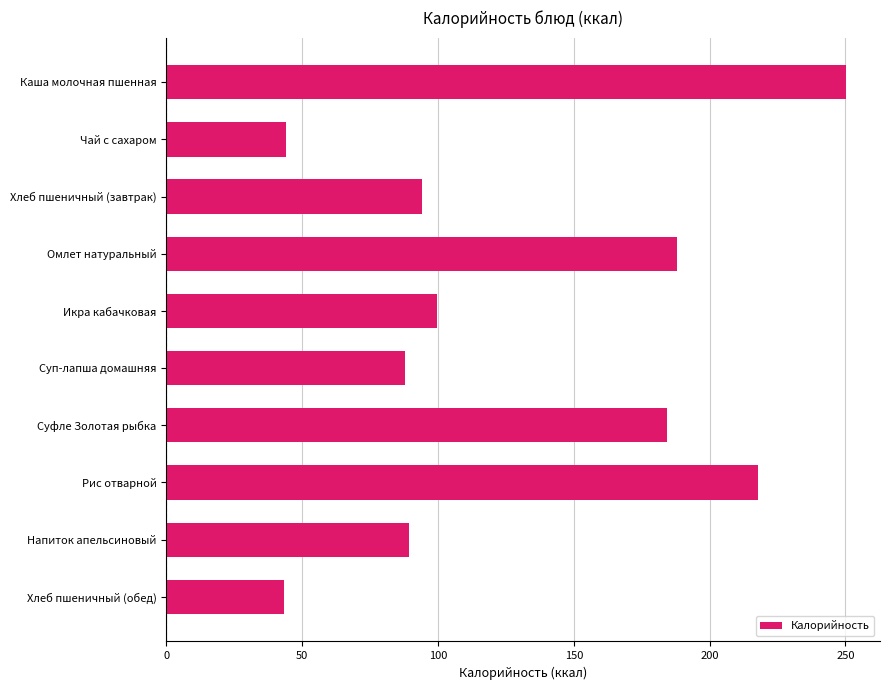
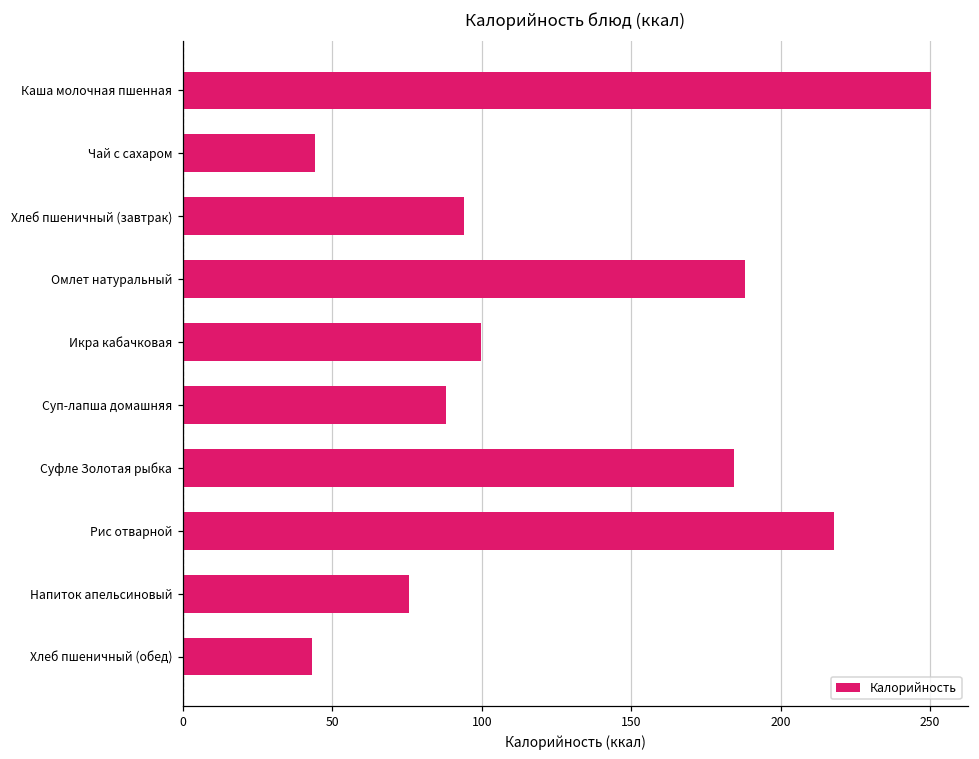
Напиток апельсиновый: 89 -> 76
